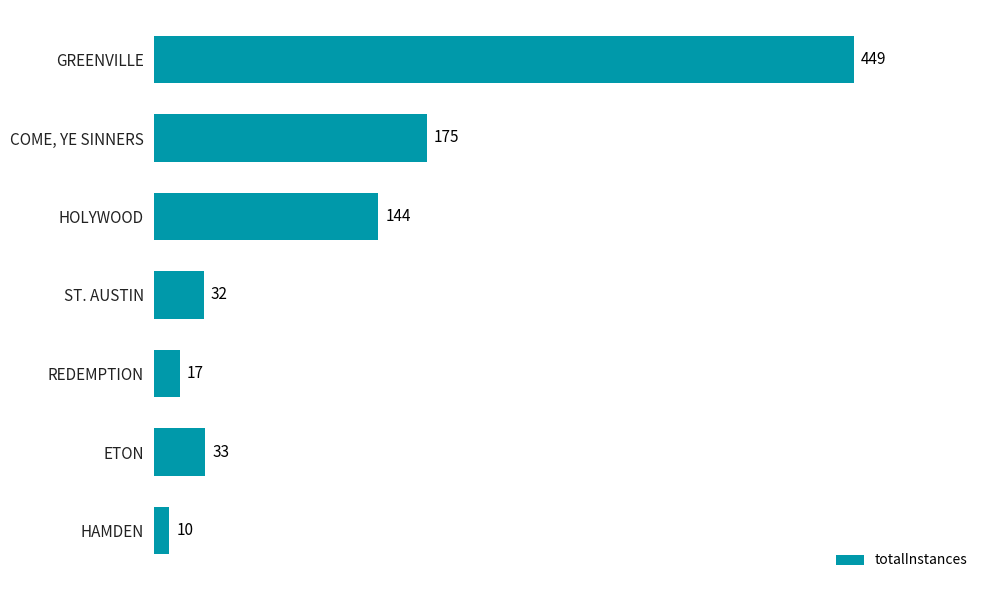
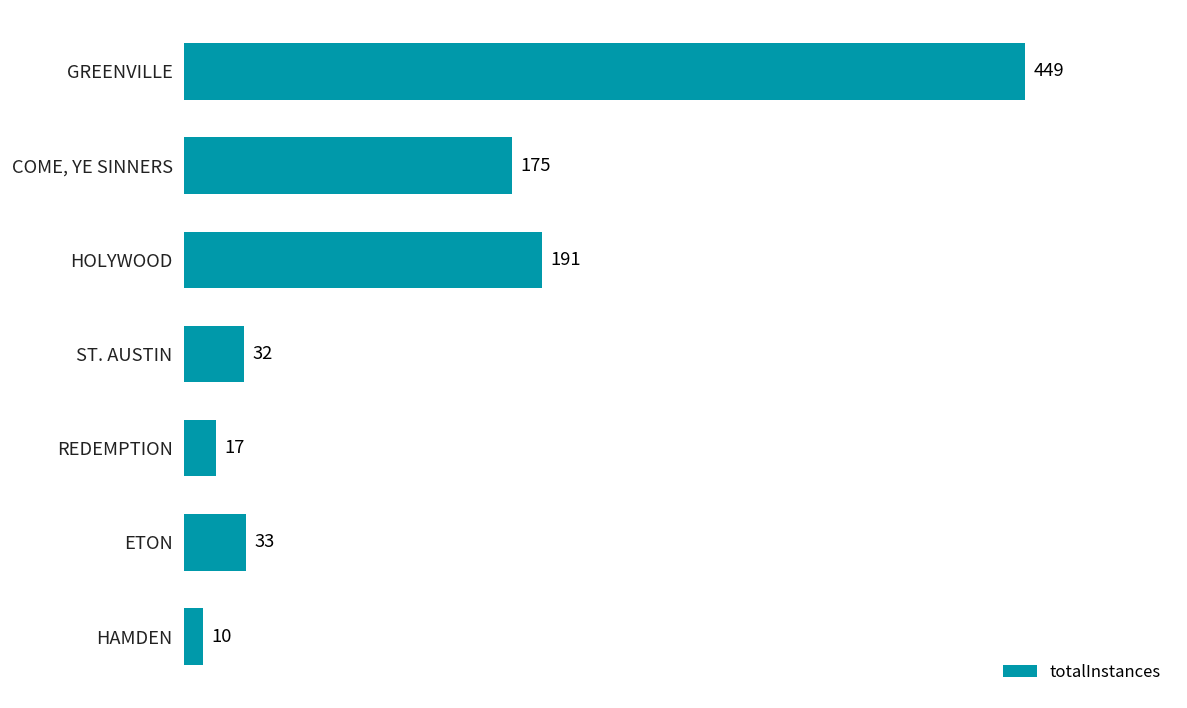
HOLYWOOD: 144 -> 191
